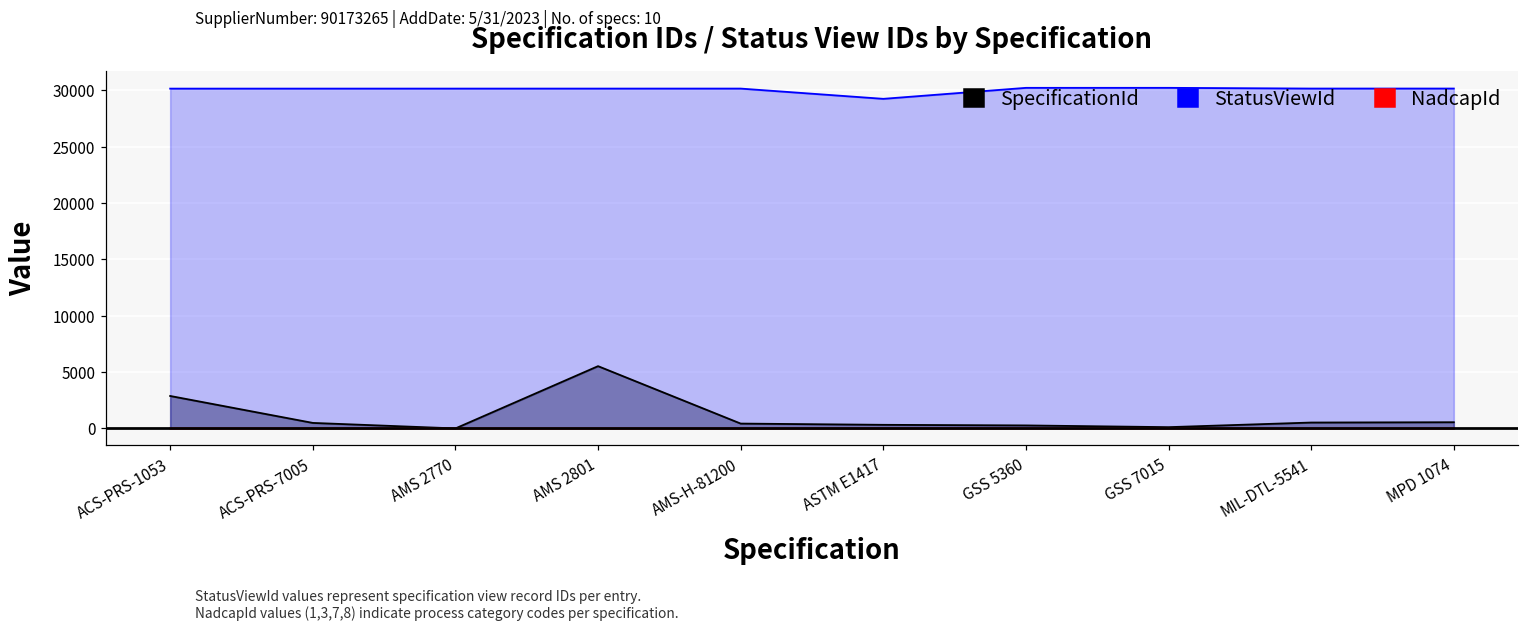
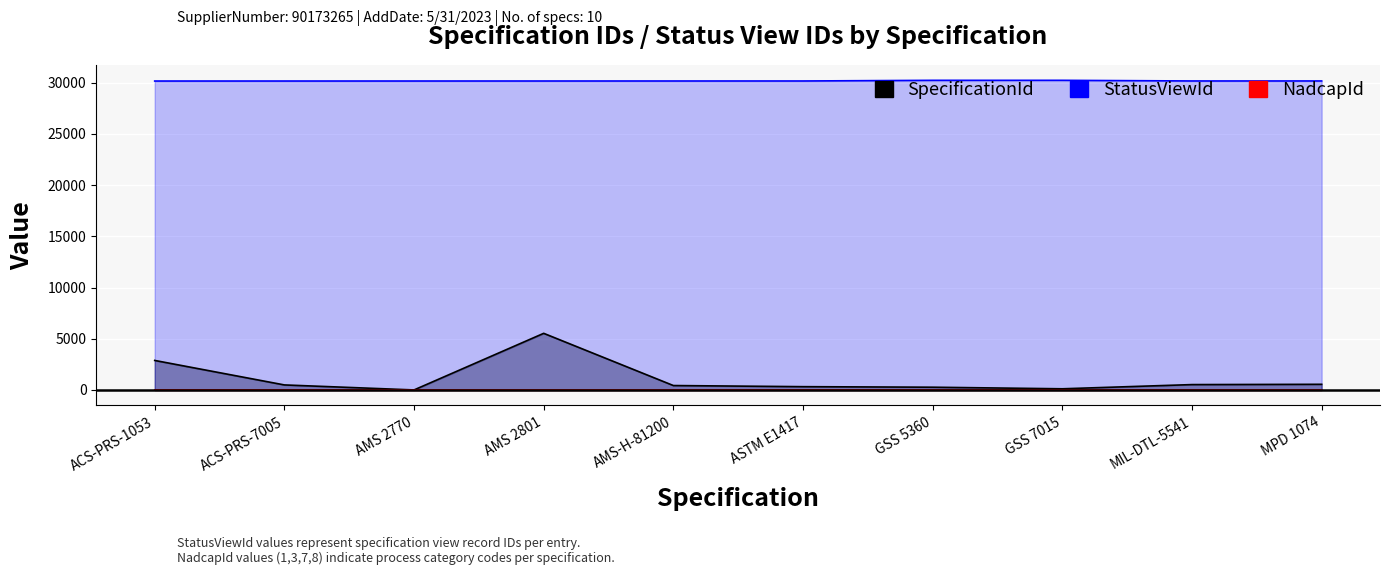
StatusViewId, ASTM E1417: 29300 -> 30200
